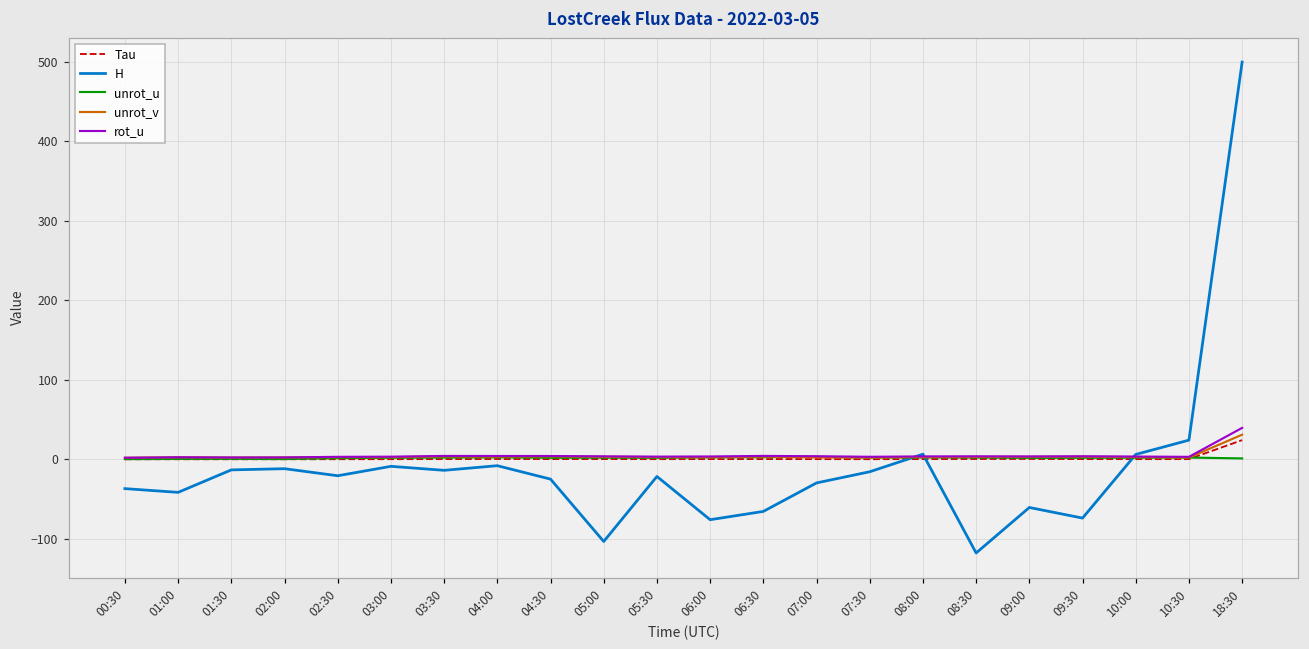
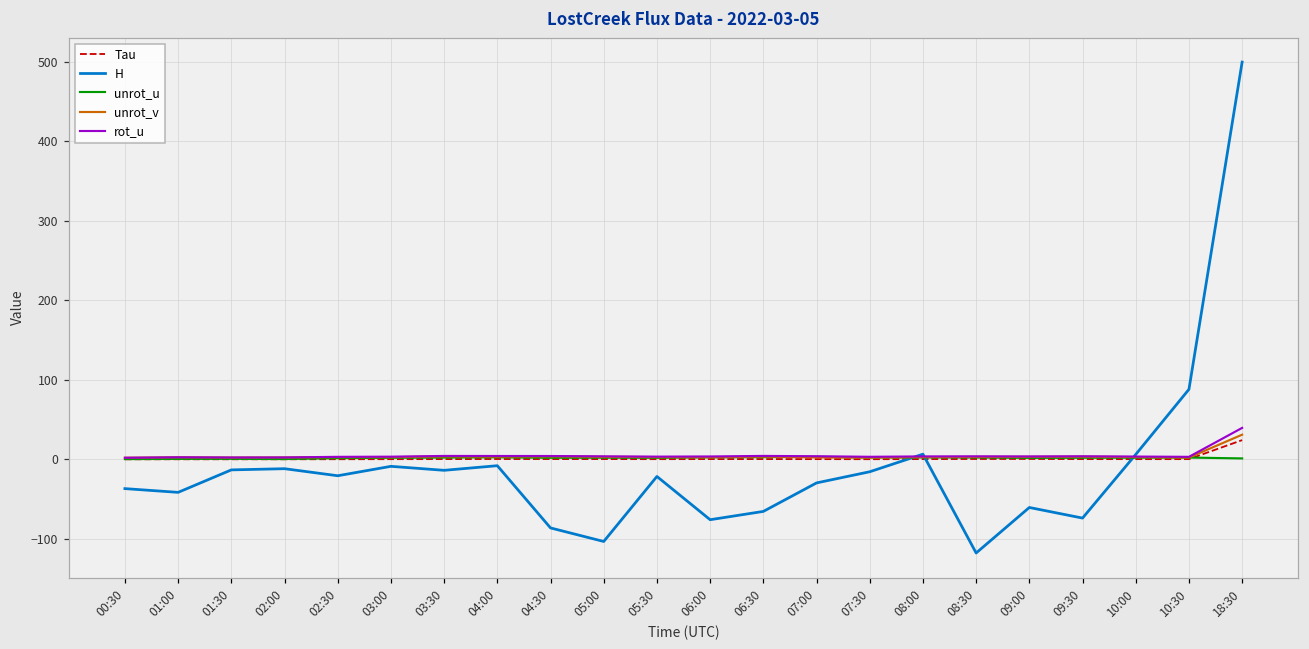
H, 04:30: -20 -> -90
H, 10:30: 20 -> 90
